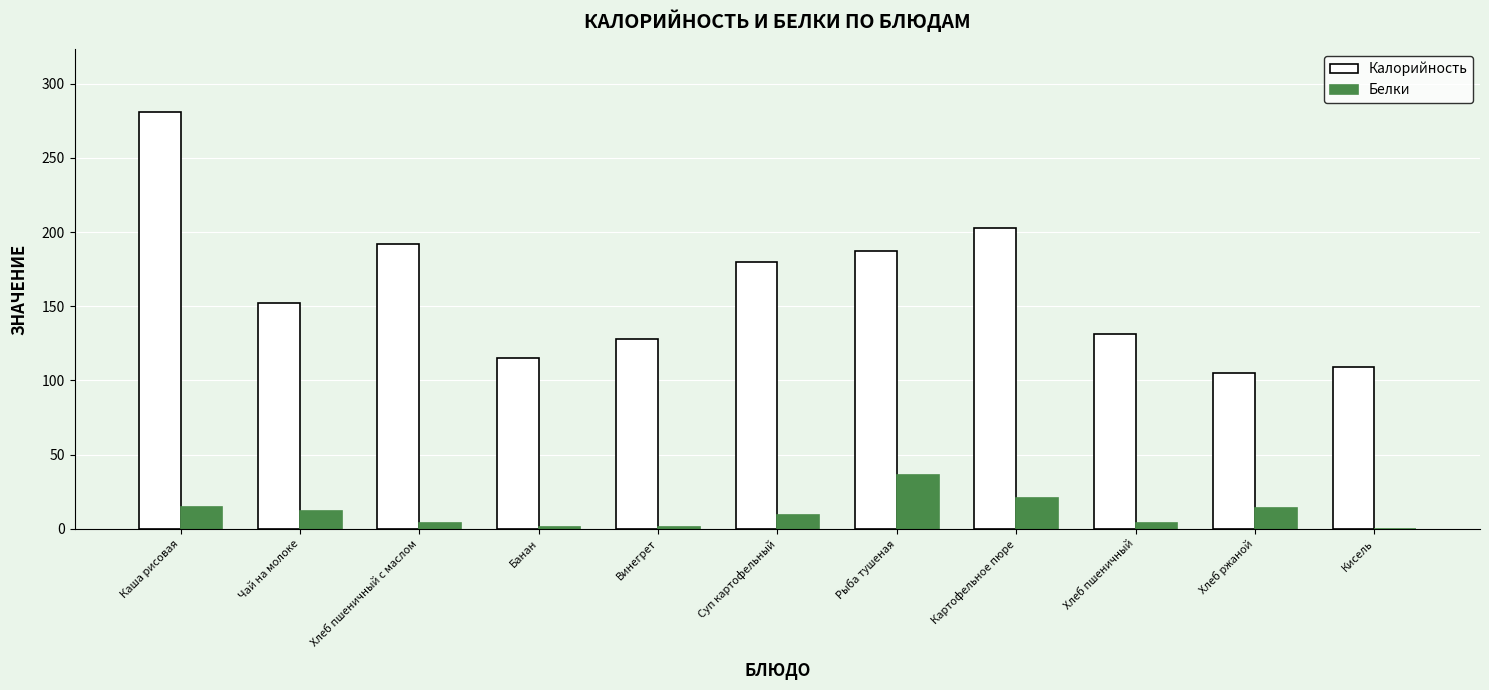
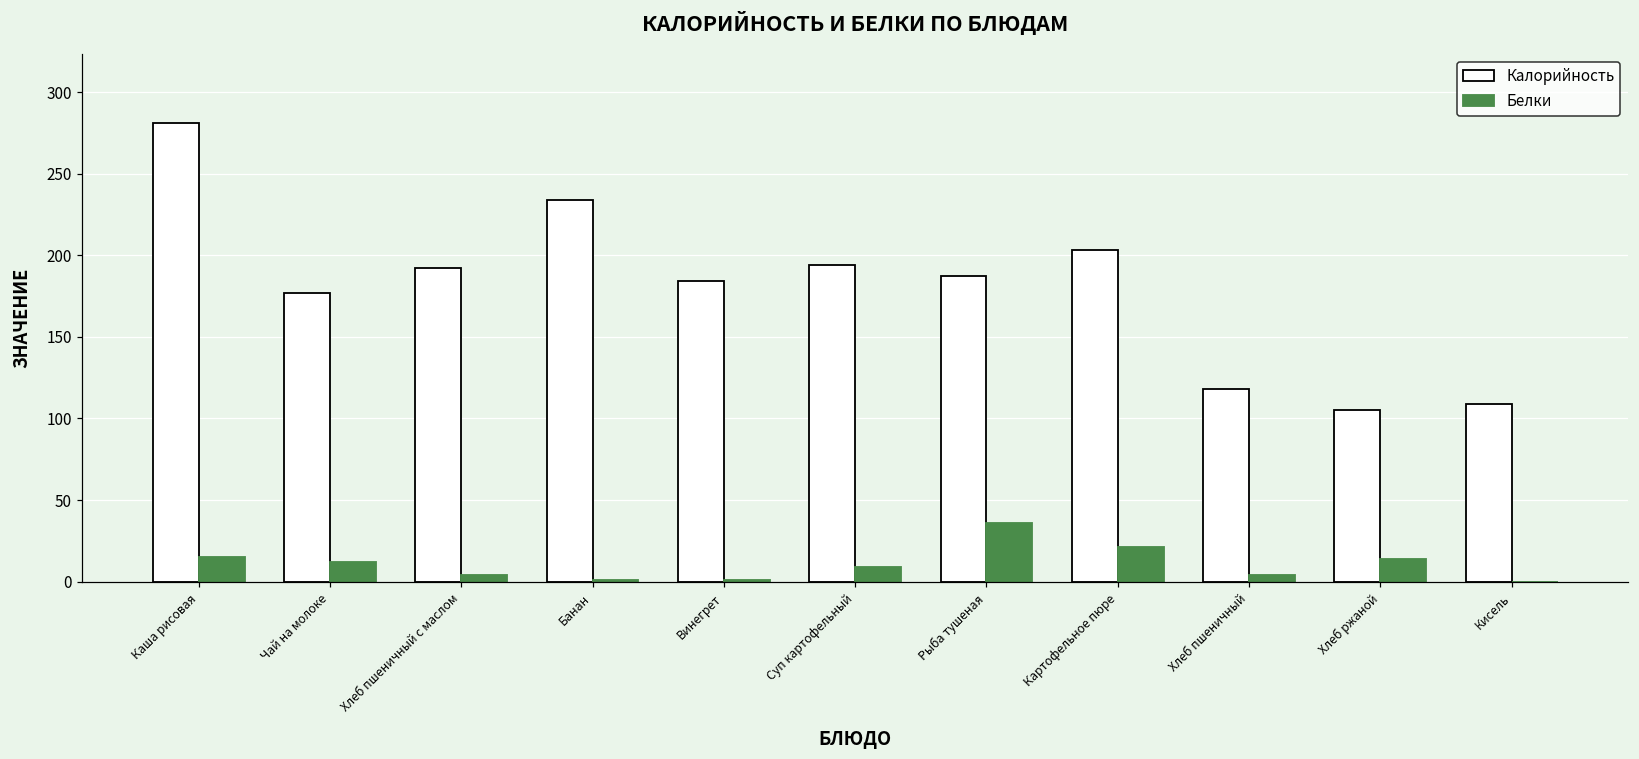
Калорийность, Чай на молоке: 152 -> 177
Калорийность, Банан: 115 -> 234
Калорийность, Винегрет: 128 -> 184
Калорийность, Суп картофельный: 180 -> 194
Калорийность, Хлеб пшеничный: 131 -> 118
